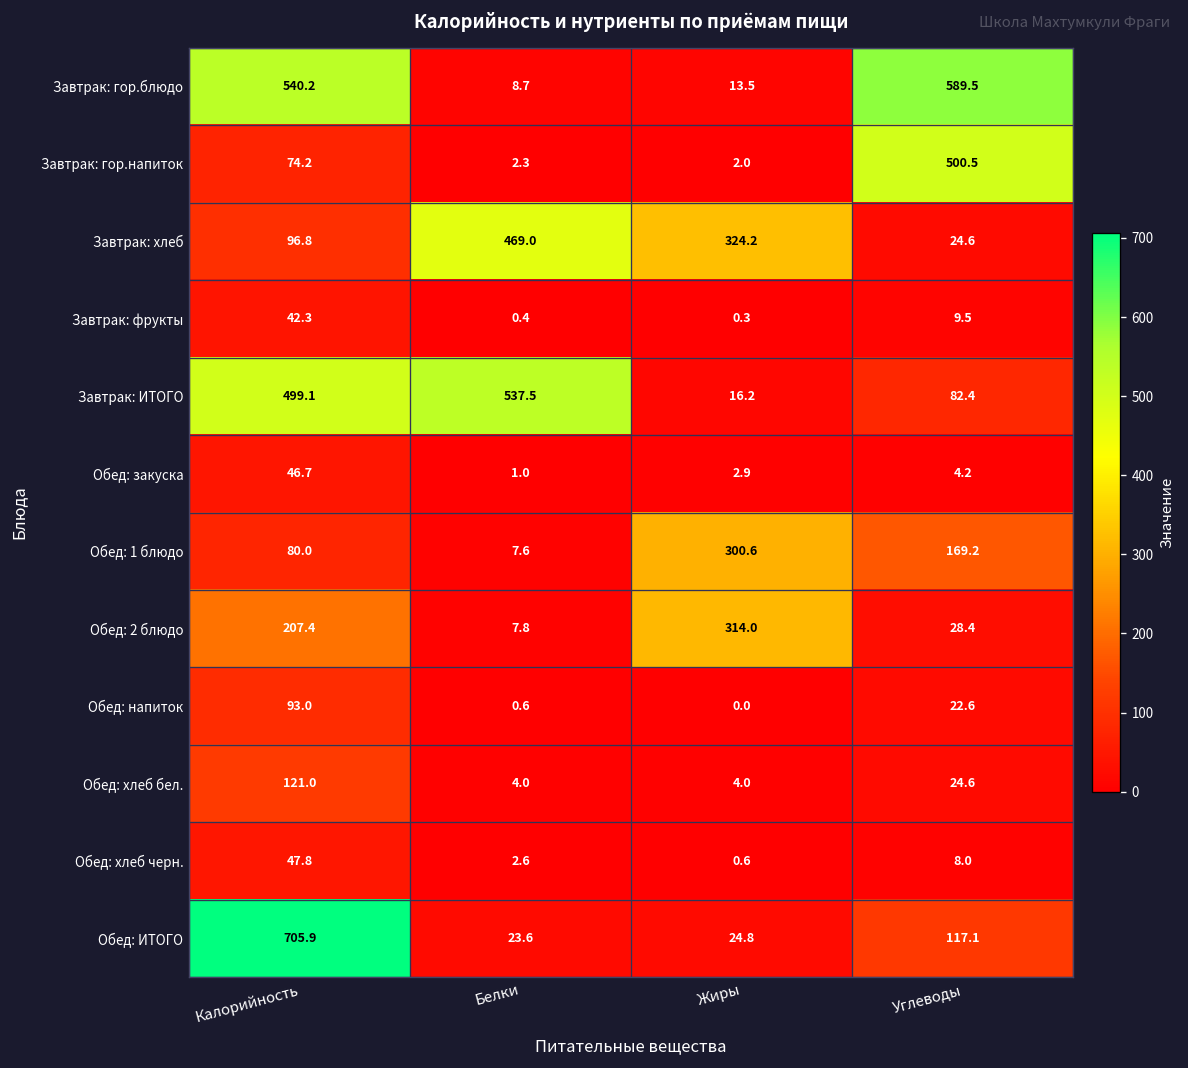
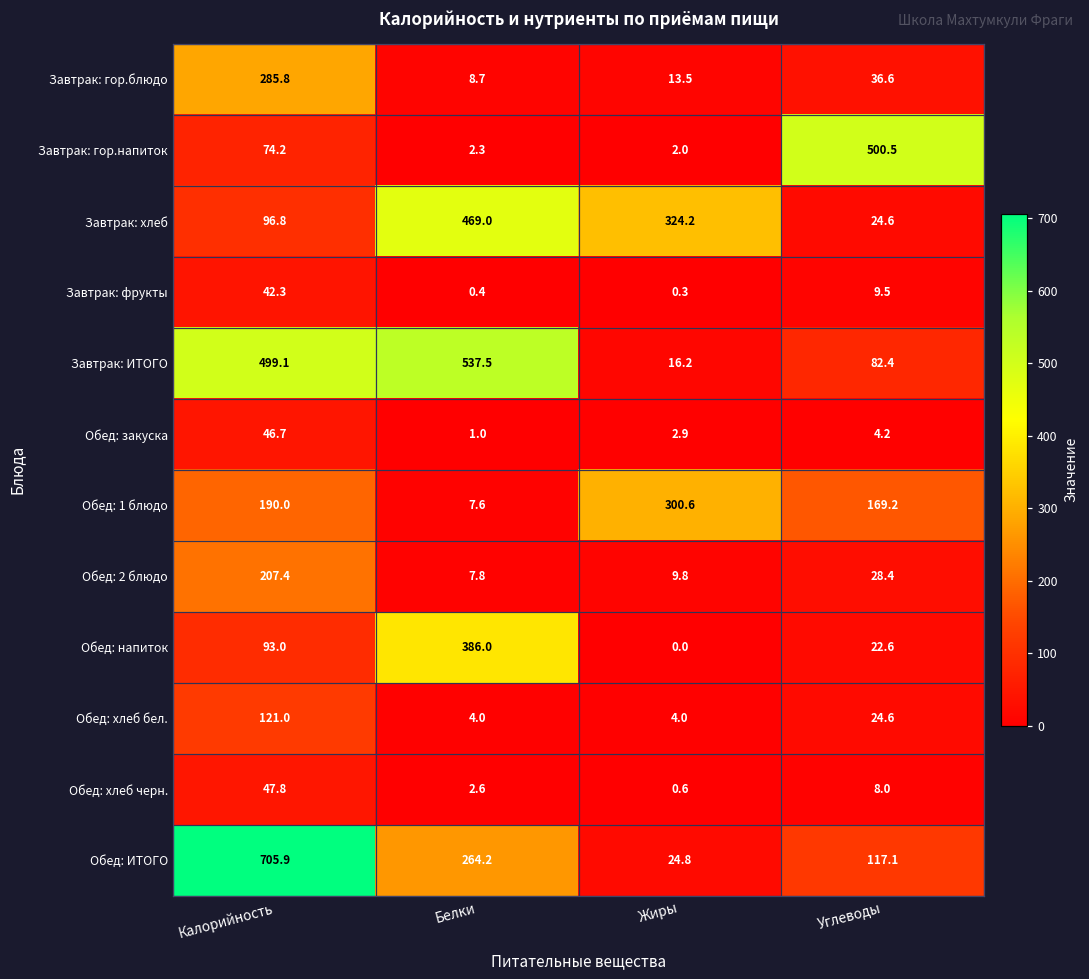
Завтрак: гор.блюдо, Калорийность: 540.2 -> 285.8
Завтрак: гор.блюдо, Углеводы: 589.5 -> 36.6
Обед: 1 блюдо, Калорийность: 80.0 -> 190.0
Обед: 2 блюдо, Жиры: 314.0 -> 9.8
Обед: напиток, Белки: 0.6 -> 386.0
Обед: ИТОГО, Белки: 23.6 -> 264.2
